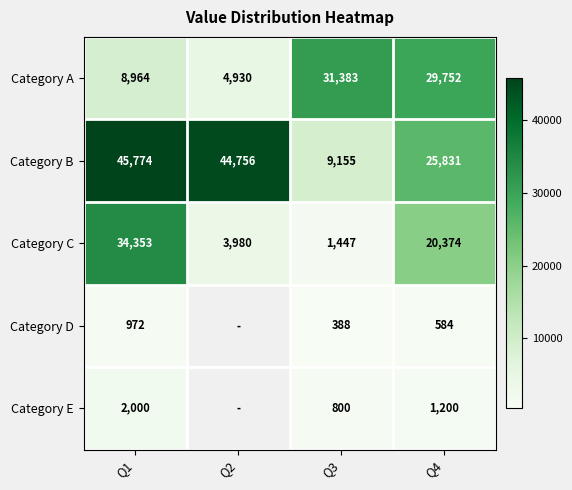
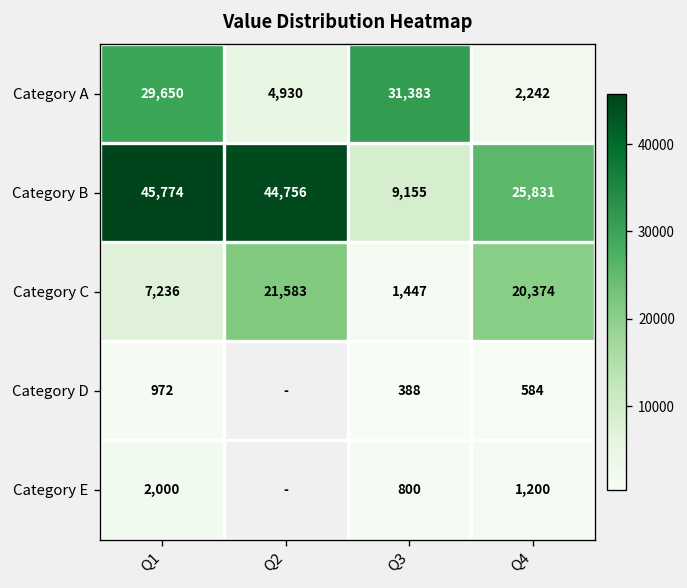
Category A, Q1: 8,964 -> 29,650
Category A, Q4: 29,752 -> 2,242
Category C, Q1: 34,353 -> 7,236
Category C, Q2: 3,980 -> 21,583
